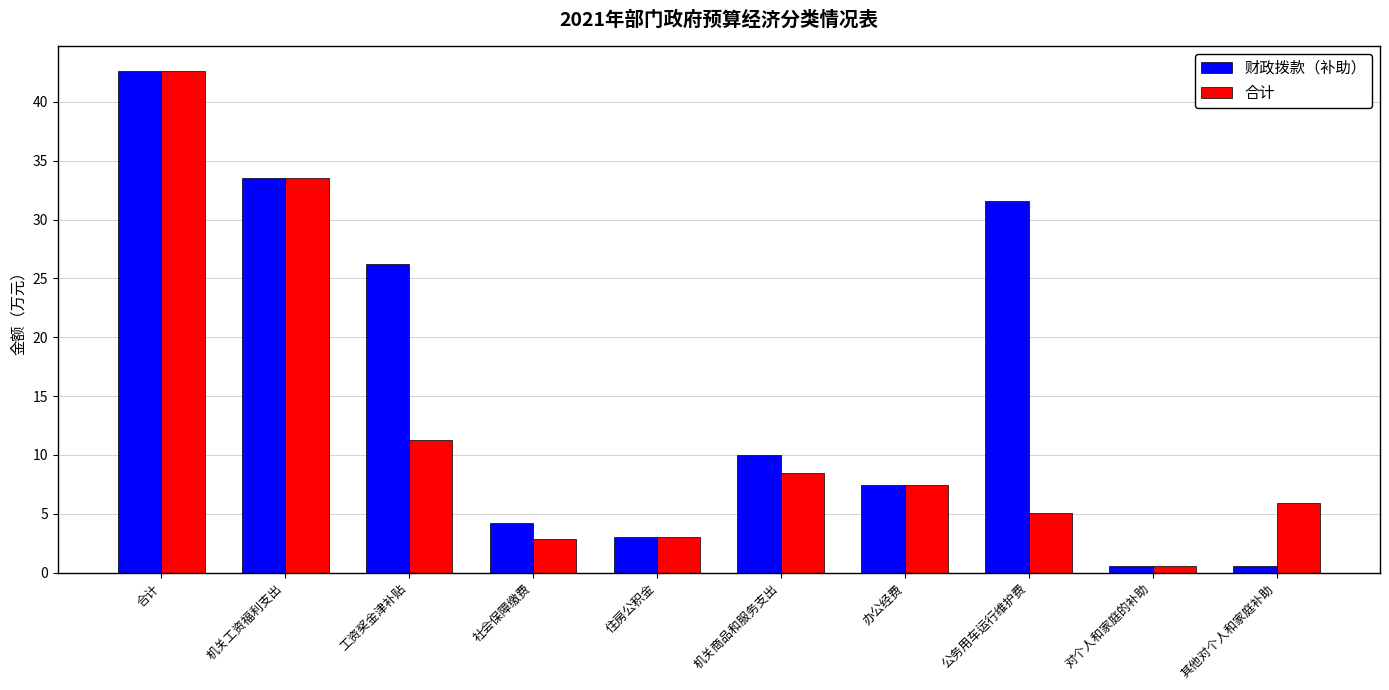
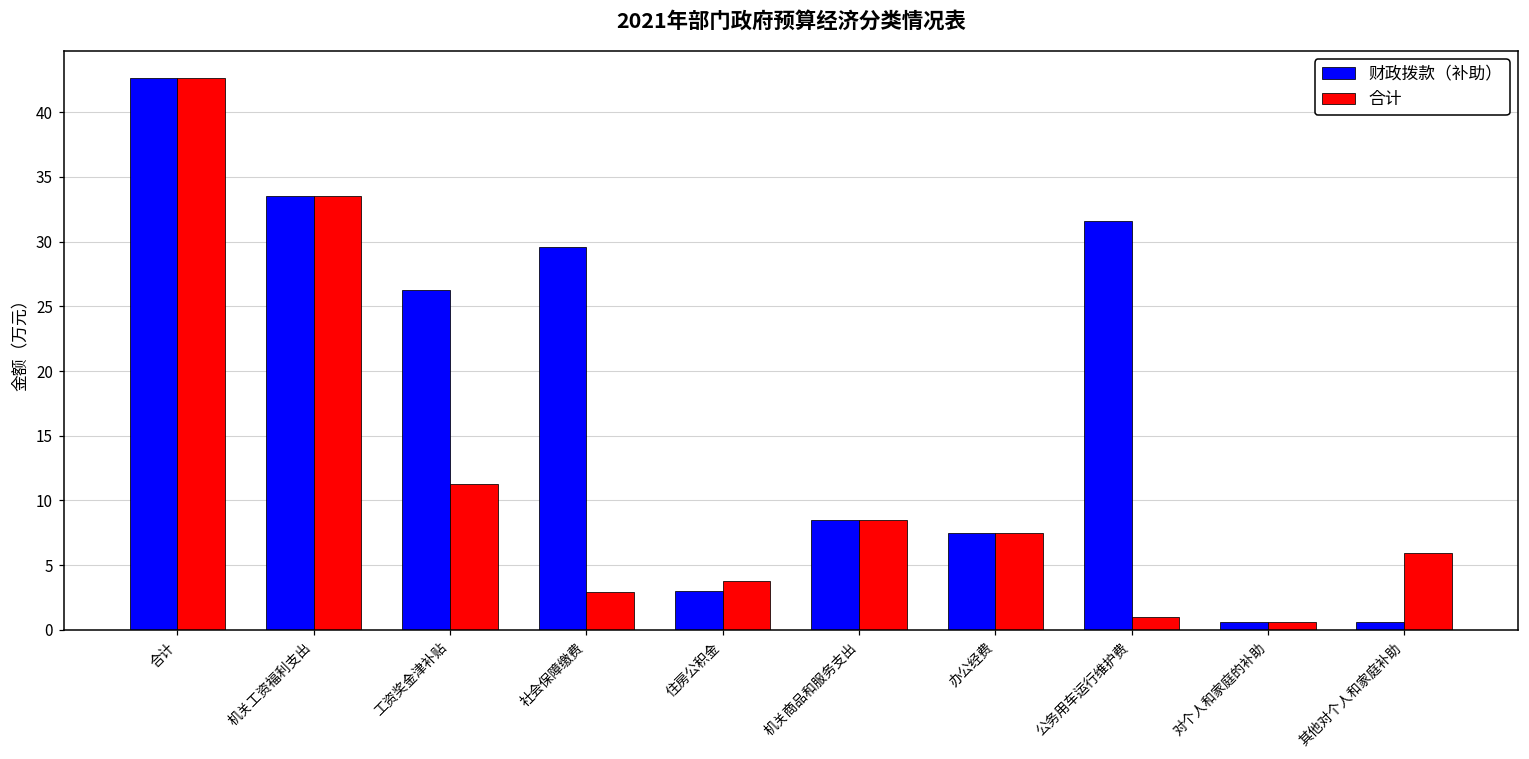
财政拨款（补助）, 社会保障缴费: 4.3 -> 29.6
合计, 住房公积金: 3.0 -> 3.8
财政拨款（补助）, 机关商品和服务支出: 10.0 -> 8.5
合计, 公务用车运行维护费: 5.1 -> 1.0
